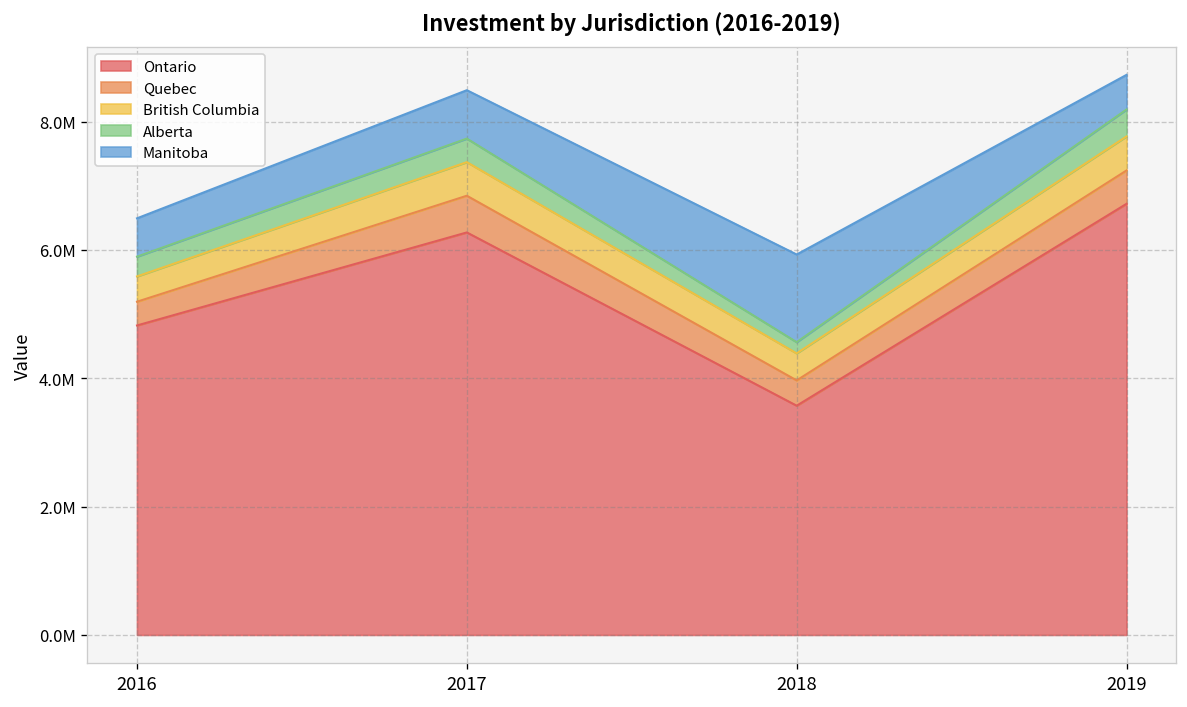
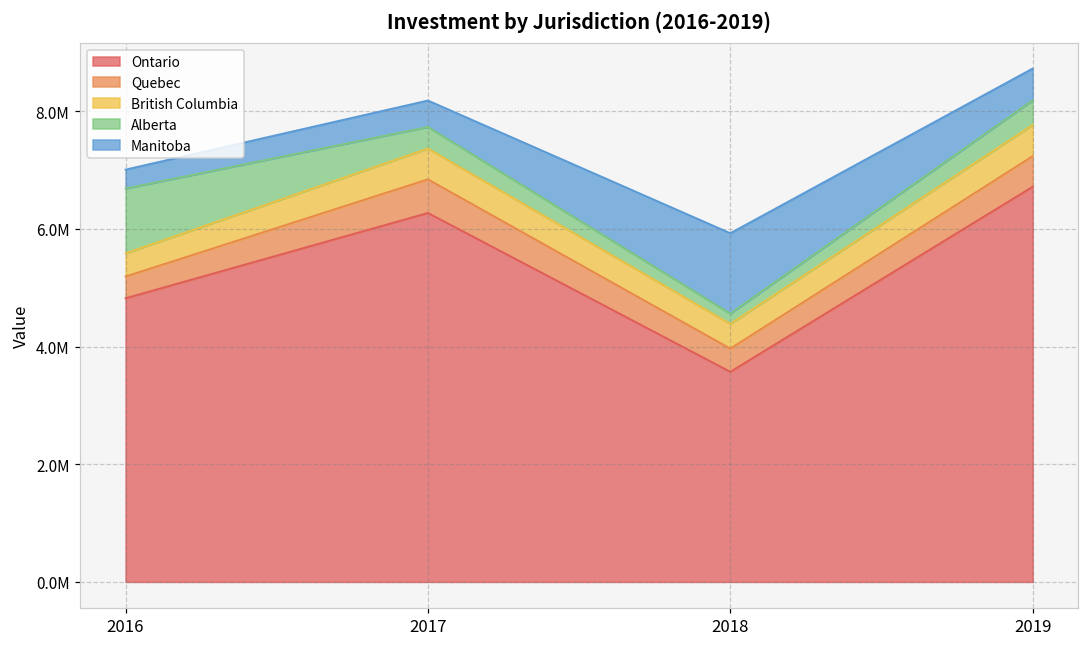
Alberta, 2016: 300000 -> 1100000
Manitoba, 2016: 600000 -> 300000
Manitoba, 2017: 800000 -> 400000
